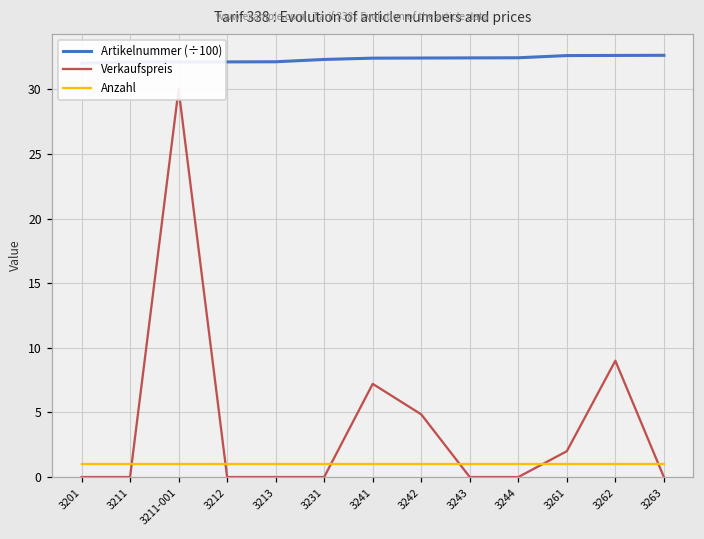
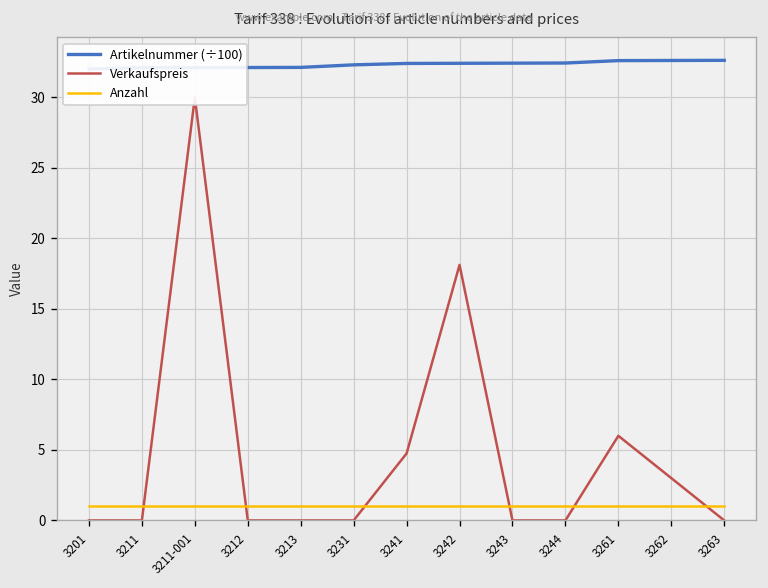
Verkaufspreis, 3241: 7.2 -> 4.8
Verkaufspreis, 3242: 4.9 -> 18.1
Verkaufspreis, 3261: 2 -> 6
Verkaufspreis, 3262: 9 -> 3
